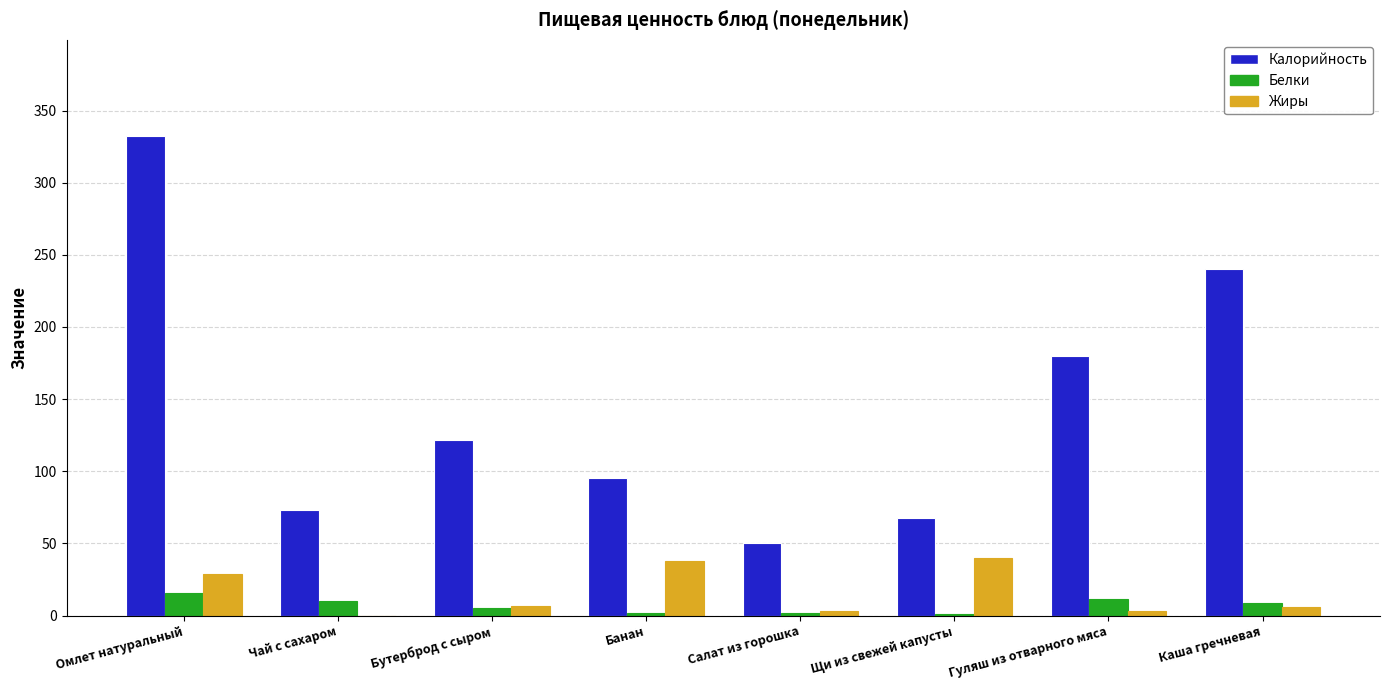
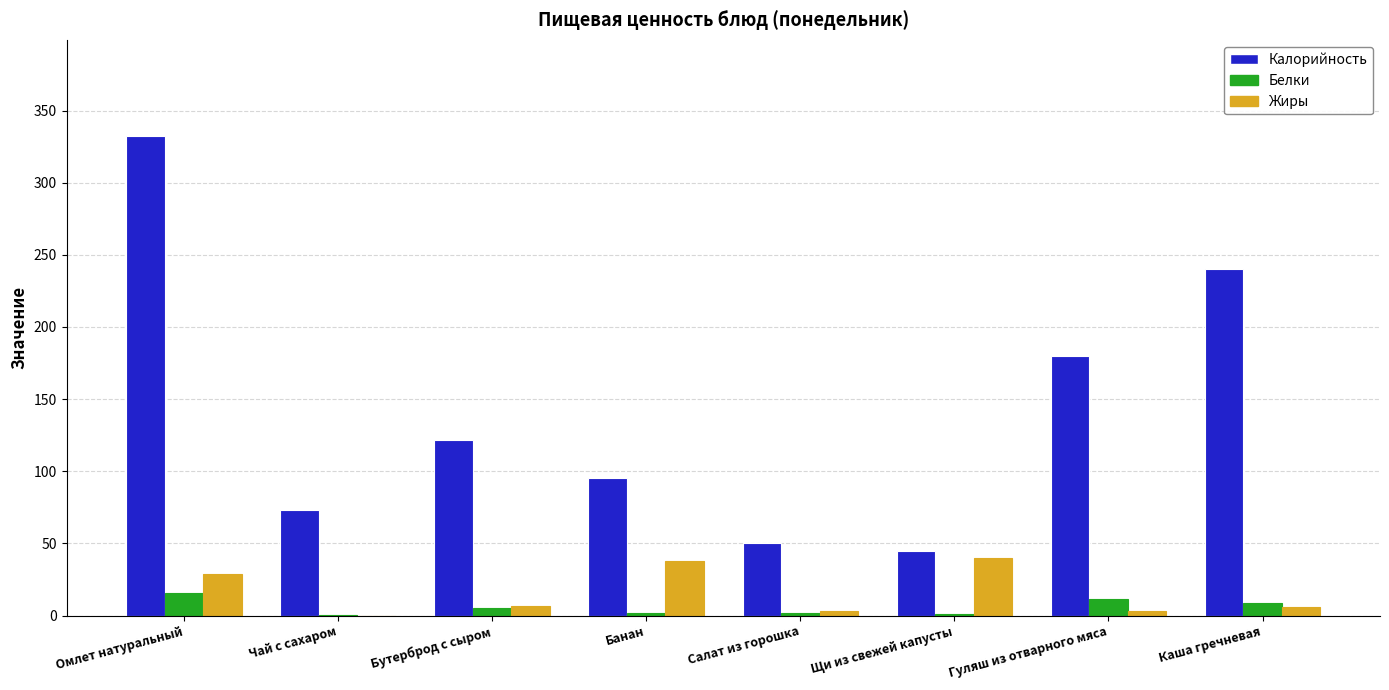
Белки, Чай с сахаром: 10 -> 0
Калорийность, Щи из свежей капусты: 68 -> 45
